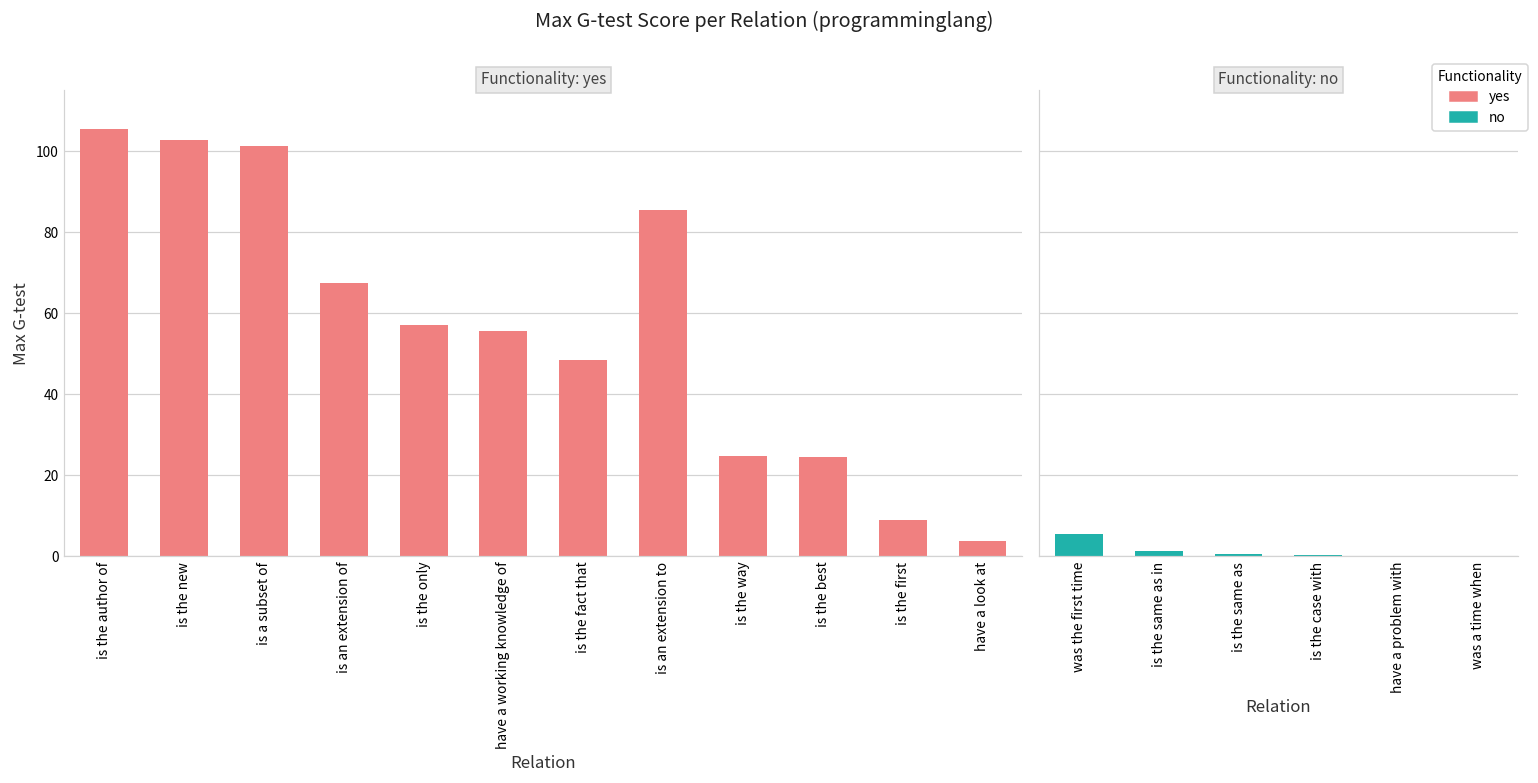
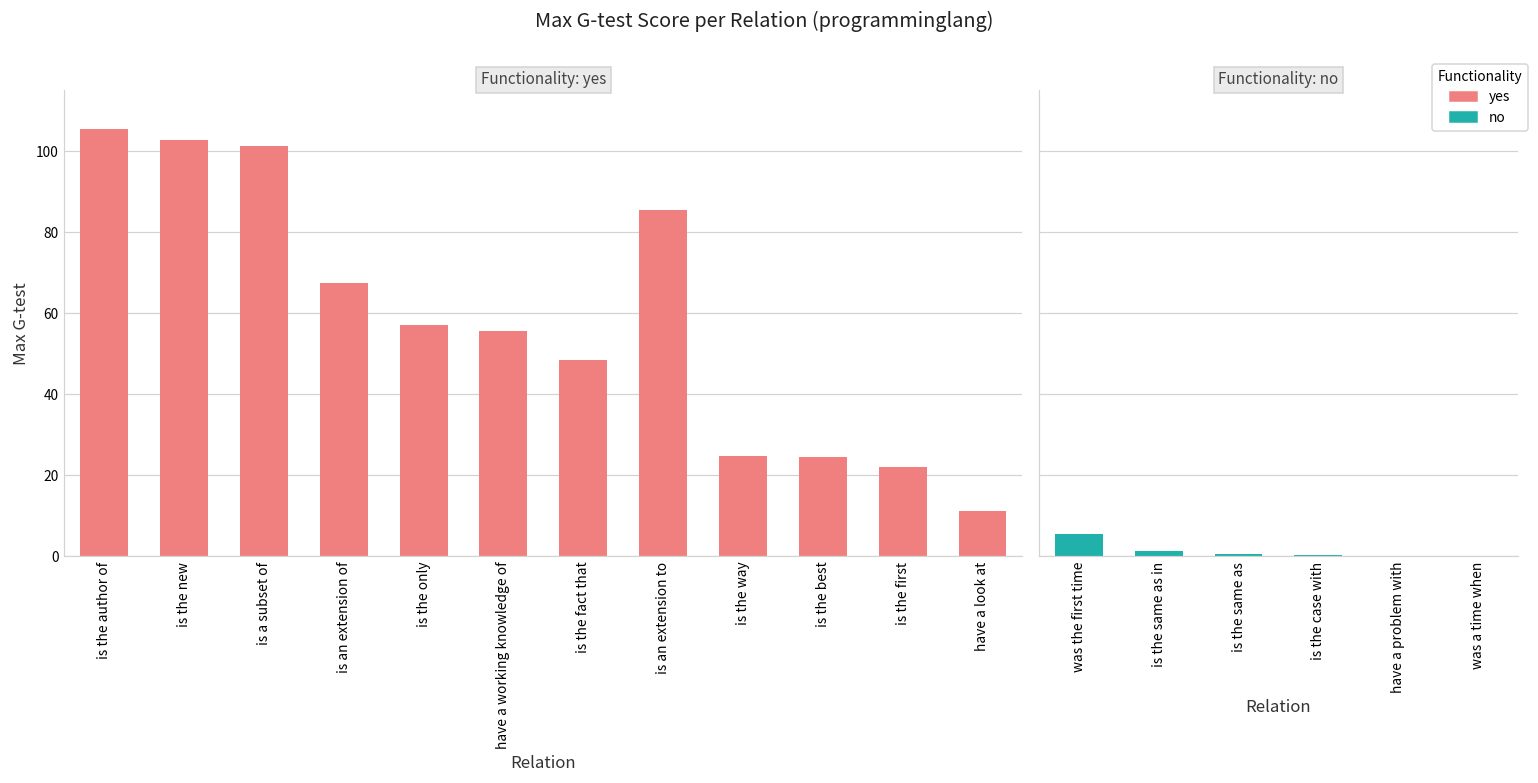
Functionality: yes, is the first: 9 -> 22
Functionality: yes, have a look at: 4 -> 11
